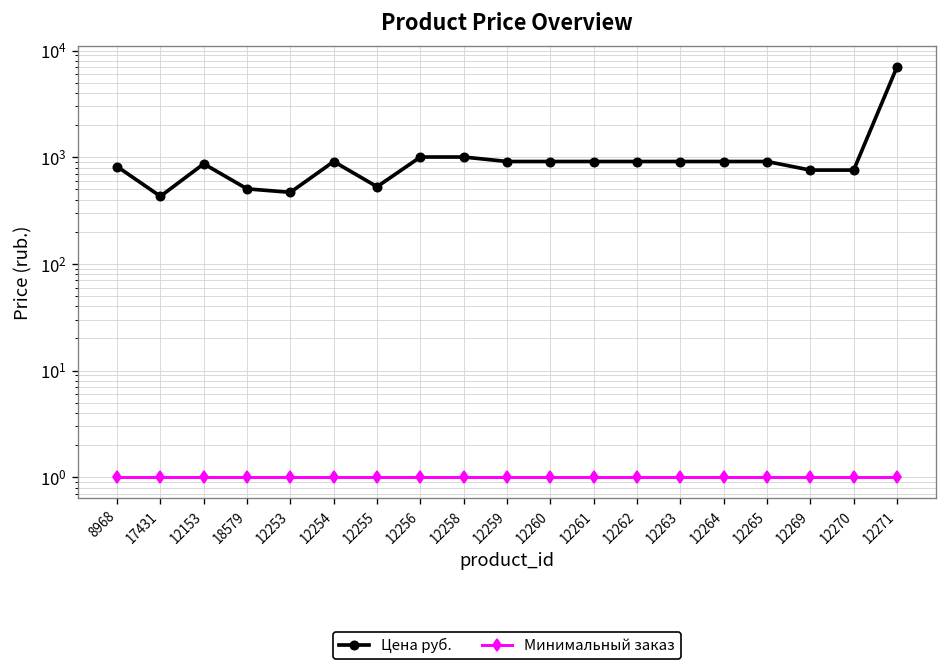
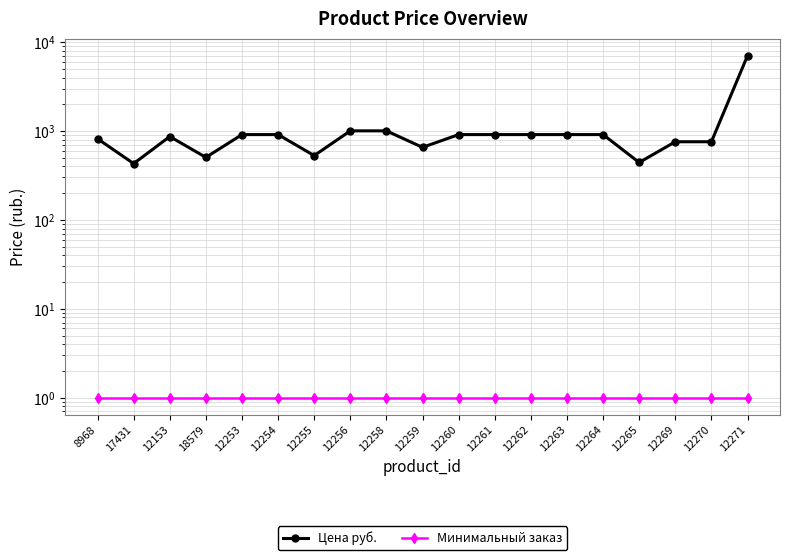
Цена руб., 12253: 500 -> 900
Цена руб., 12259: 900 -> 700
Цена руб., 12265: 900 -> 400
